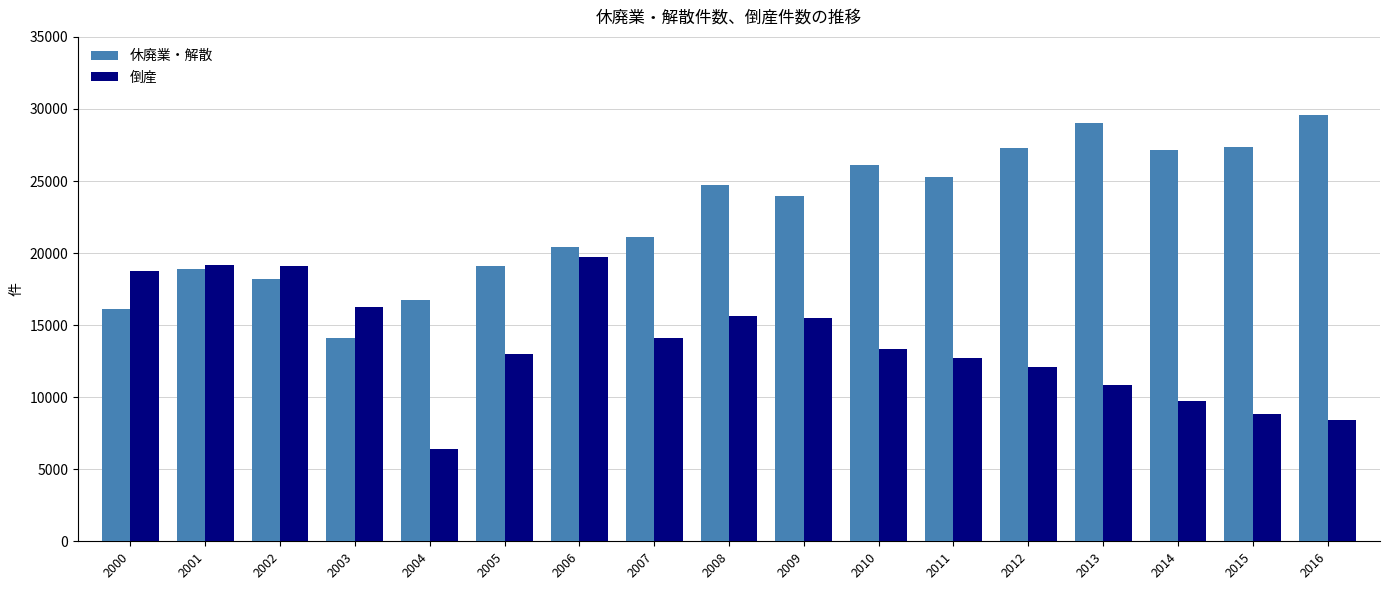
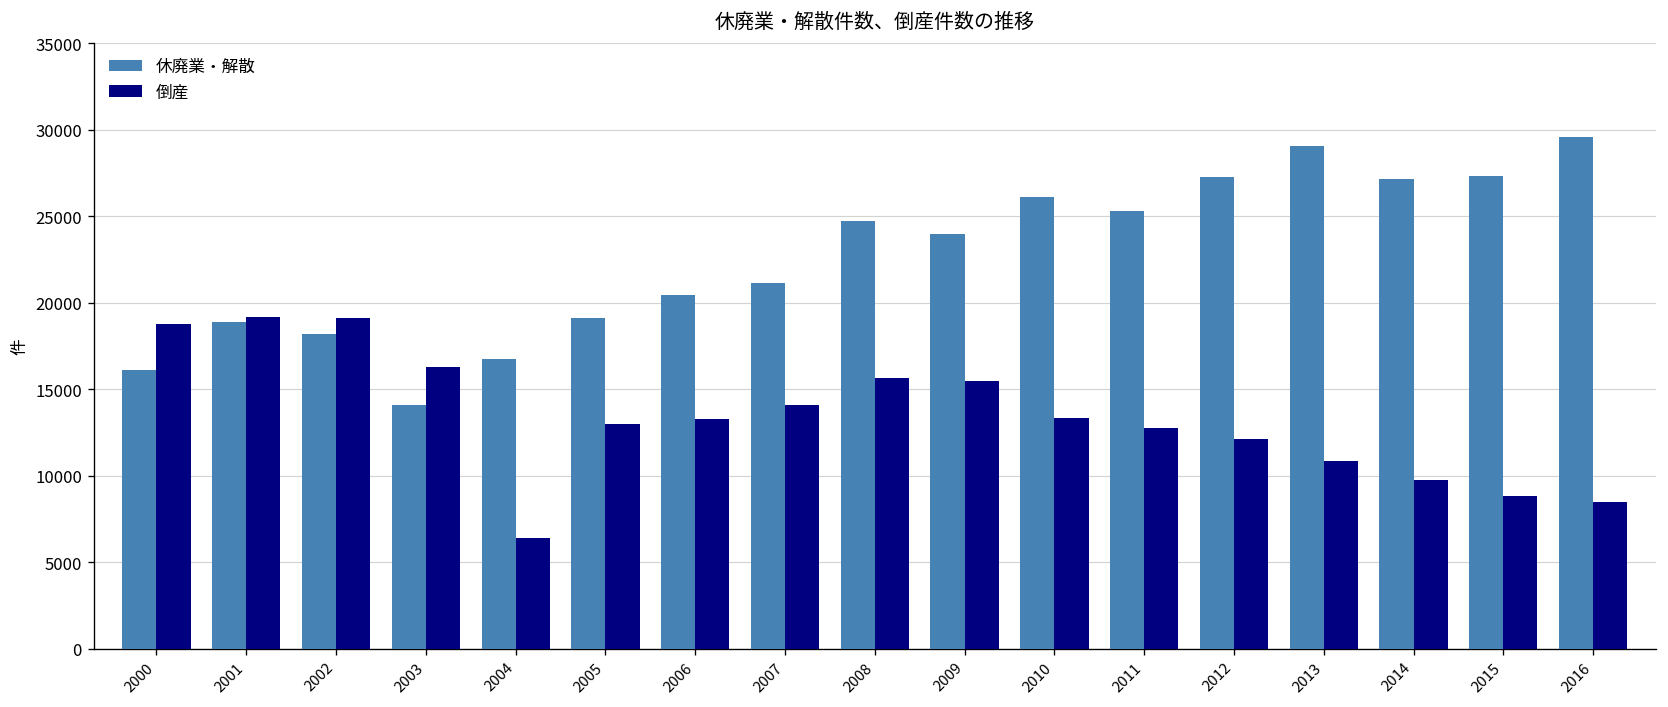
倒産, 2006: 19700 -> 13200
